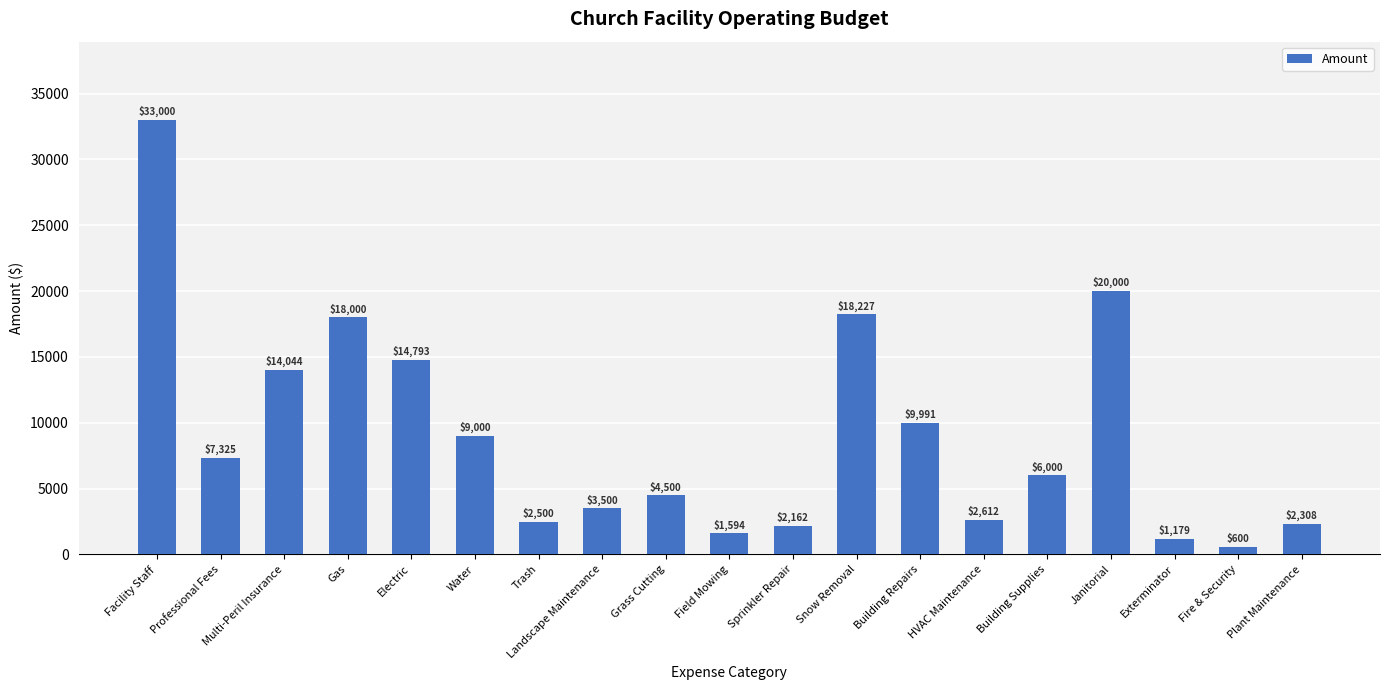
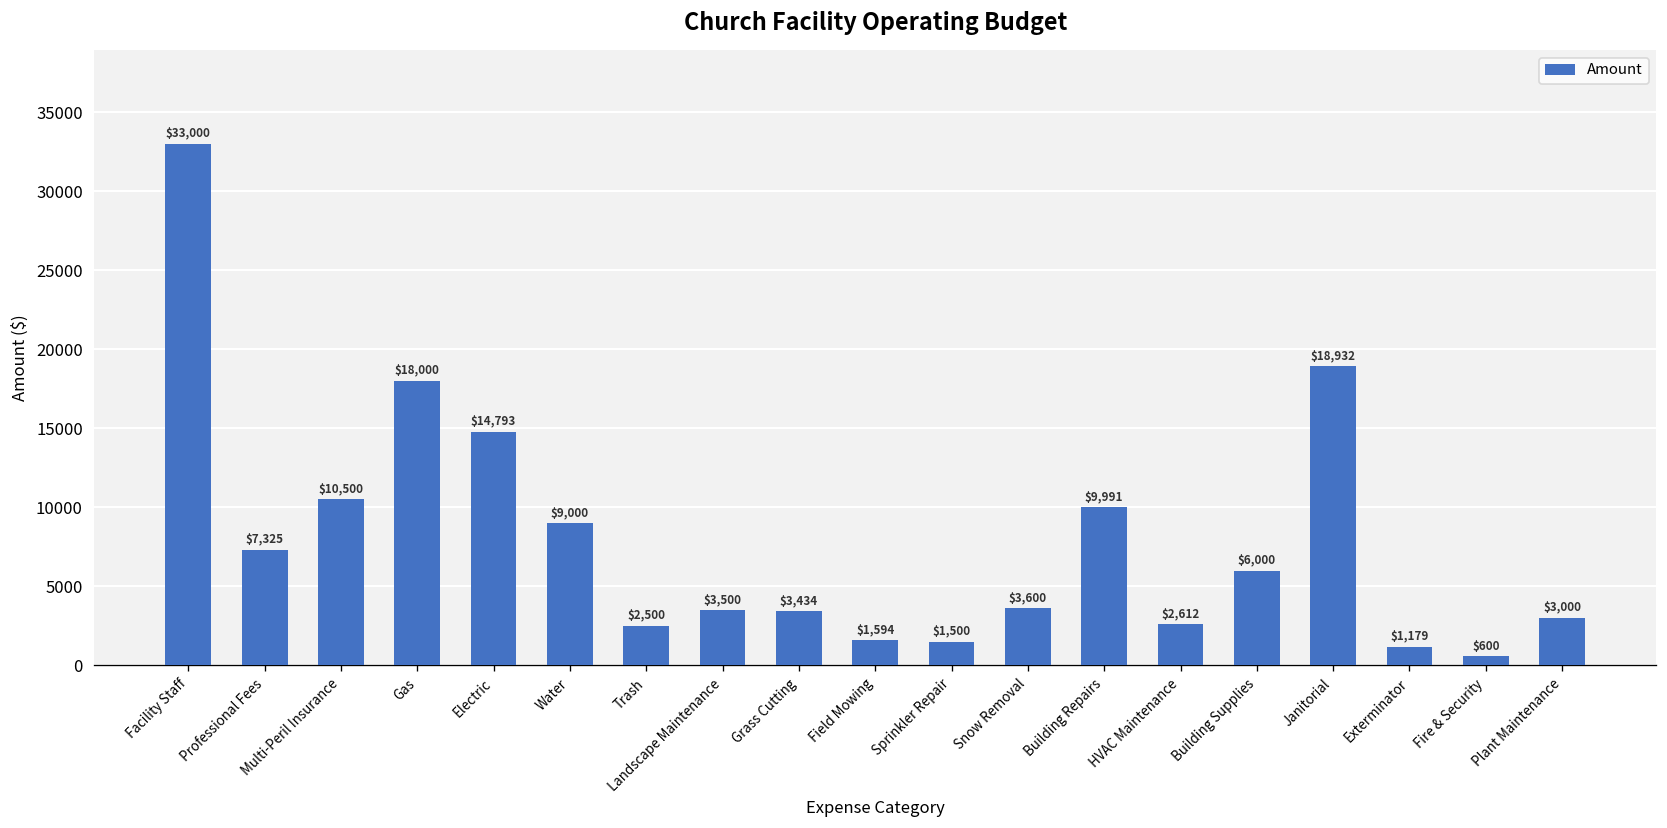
Multi-Peril Insurance: $14,044 -> $10,500
Grass Cutting: $4,500 -> $3,434
Sprinkler Repair: $2,162 -> $1,500
Snow Removal: $18,227 -> $3,600
Janitorial: $20,000 -> $18,932
Plant Maintenance: $2,308 -> $3,000
